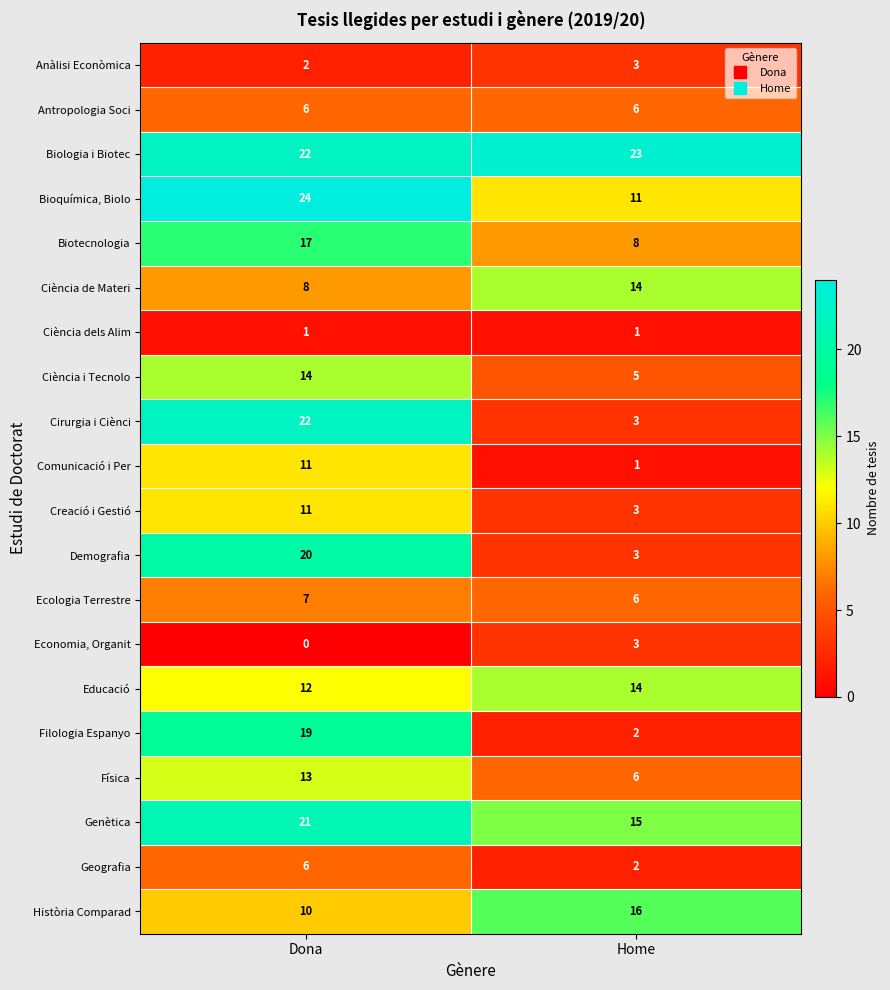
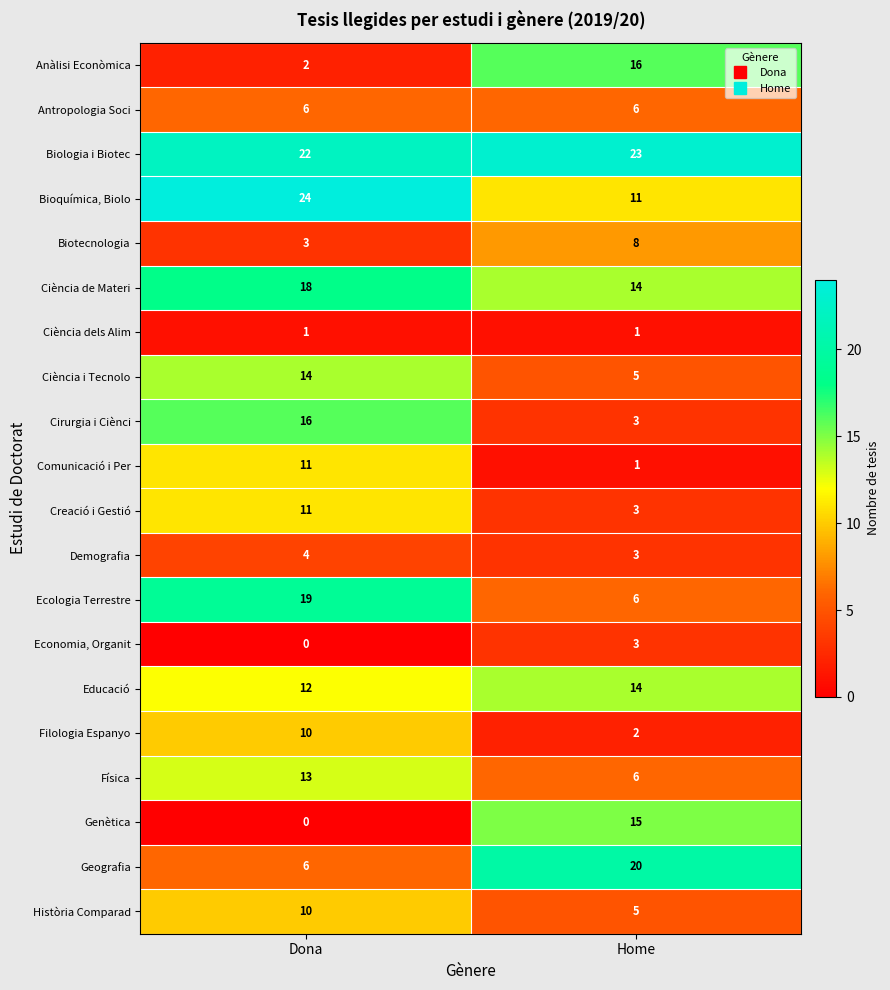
Anàlisi Econòmica, Home: 3 -> 16
Biotecnologia, Dona: 17 -> 3
Ciència de Materi, Dona: 8 -> 18
Cirurgia i Ciènci, Dona: 22 -> 16
Demografia, Dona: 20 -> 4
Ecologia Terrestre, Dona: 7 -> 19
Filologia Espanyo, Dona: 19 -> 10
Genètica, Dona: 21 -> 0
Geografia, Home: 2 -> 20
Història Comparad, Home: 16 -> 5
